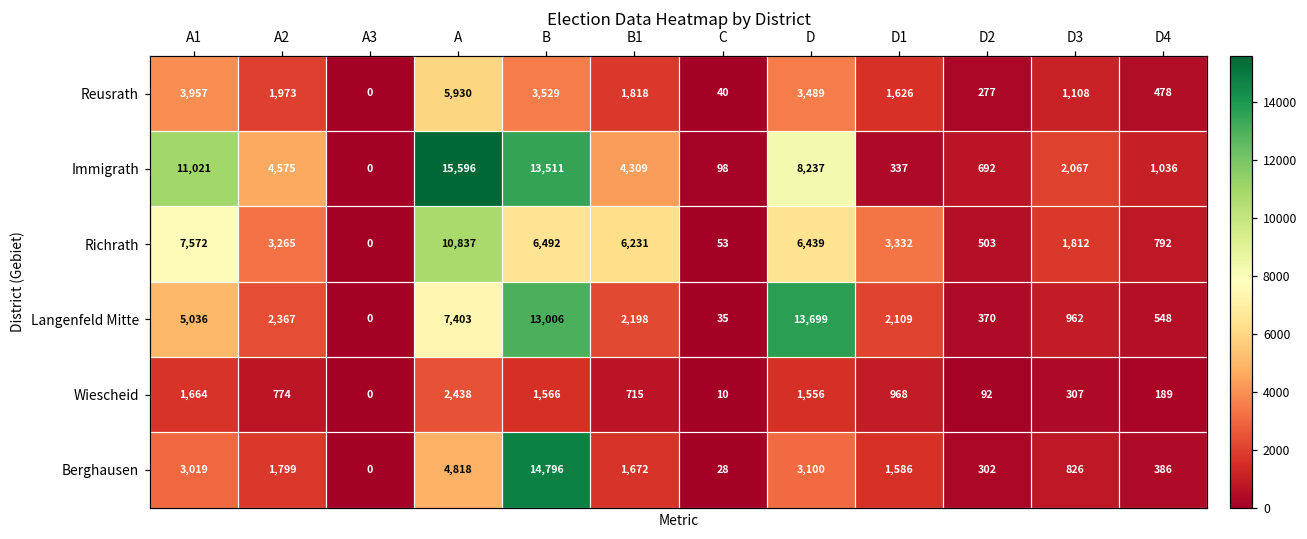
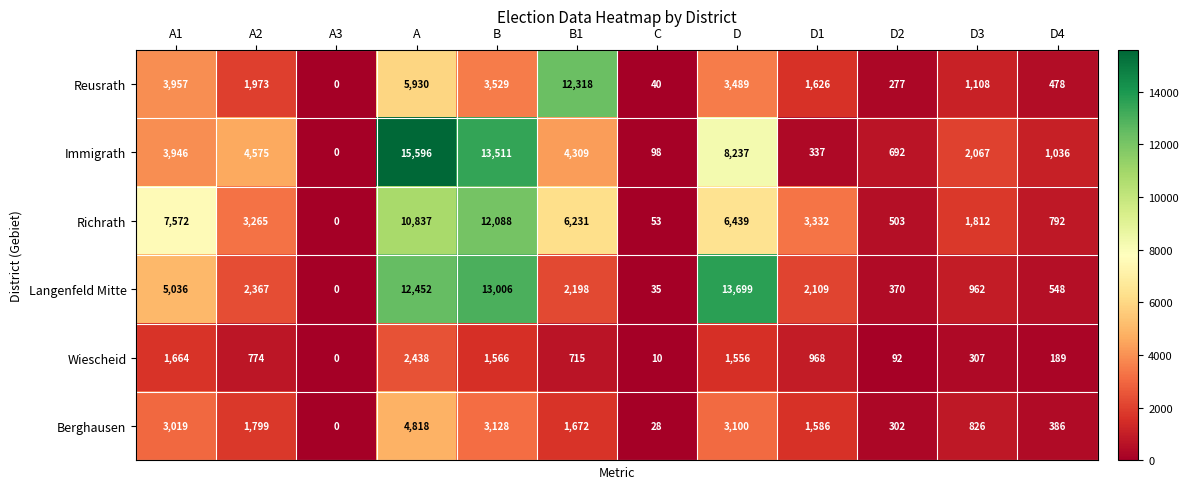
Reusrath, B1: 1,818 -> 12,318
Immigrath, A1: 11,021 -> 3,946
Richrath, B: 6,492 -> 12,088
Langenfeld Mitte, A: 7,403 -> 12,452
Berghausen, B: 14,796 -> 3,128
